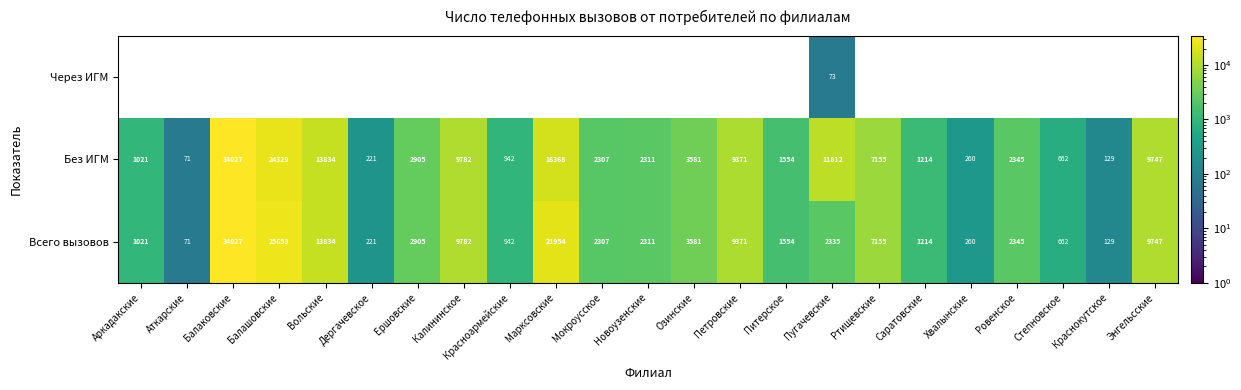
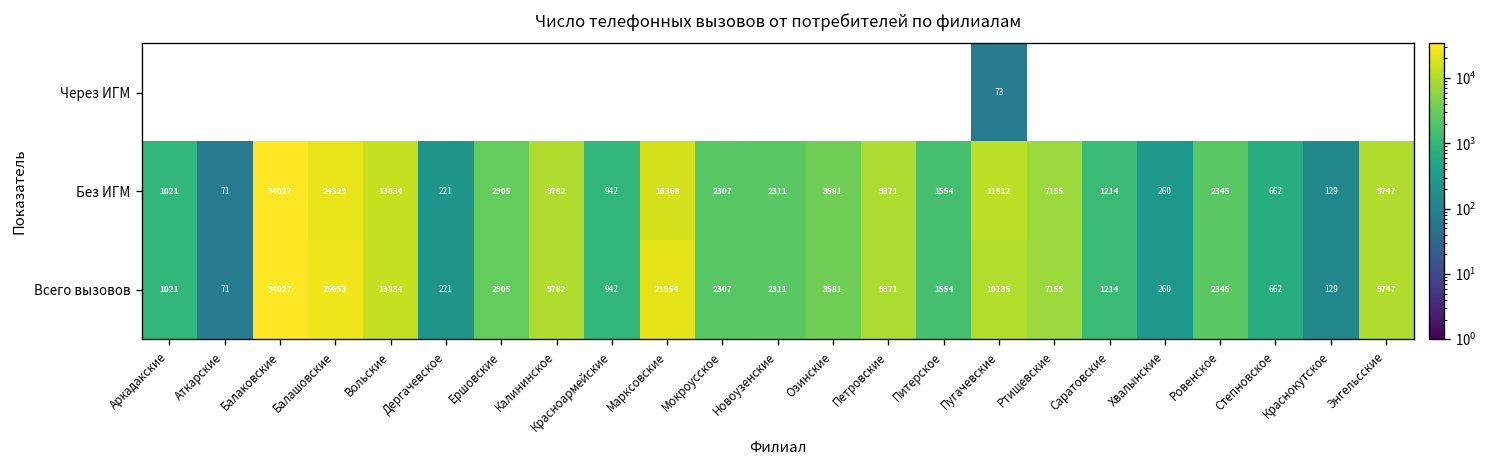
Всего вызовов, Пугачевские: 2335 -> 10135
